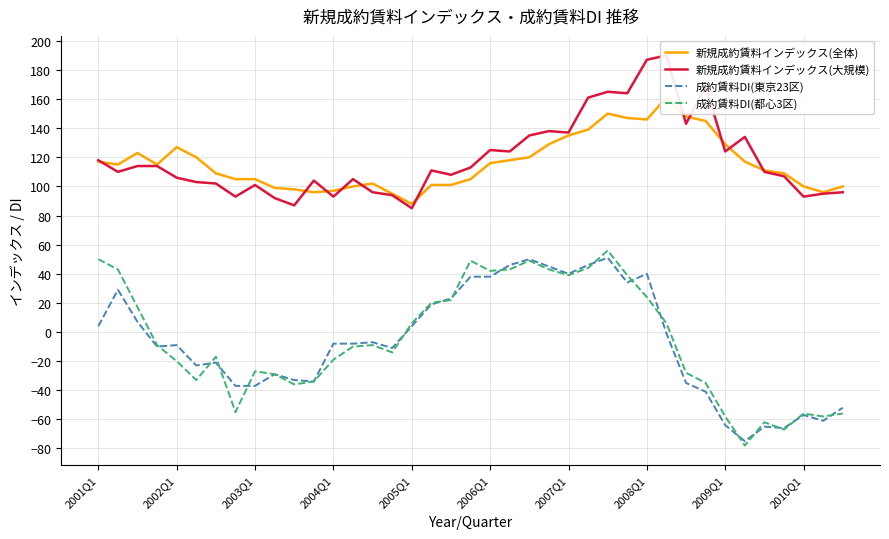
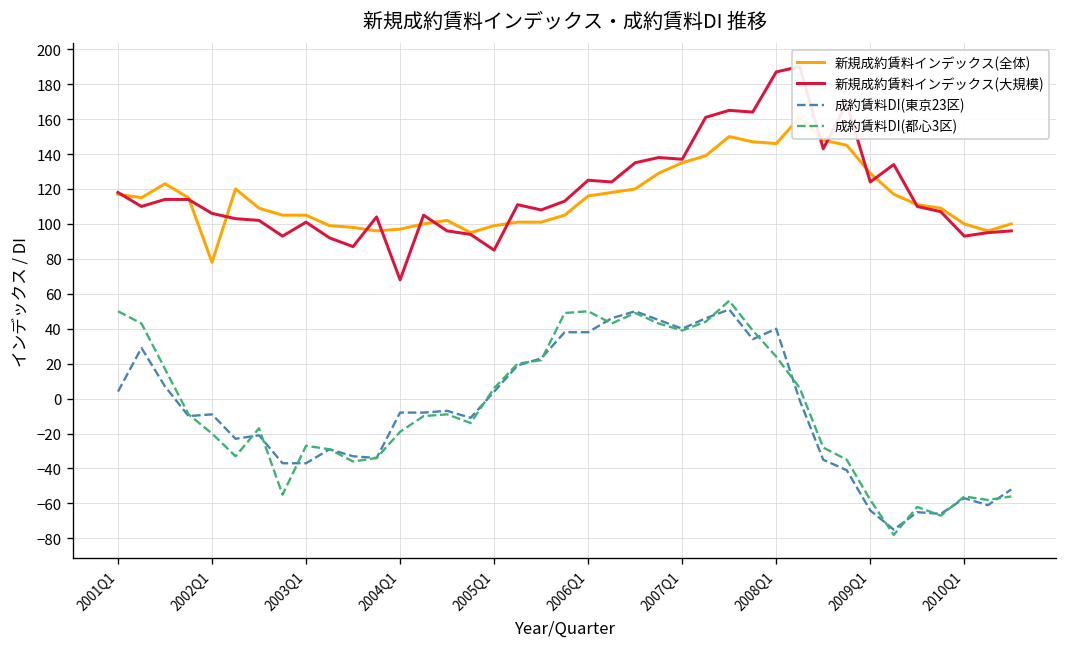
新規成約賃料インデックス(全体), 2002Q1: 127 -> 78
新規成約賃料インデックス(大規模), 2004Q1: 93 -> 68
新規成約賃料インデックス(全体), 2005Q1: 88 -> 99
成約賃料DI(都心3区), 2006Q1: 42 -> 50
